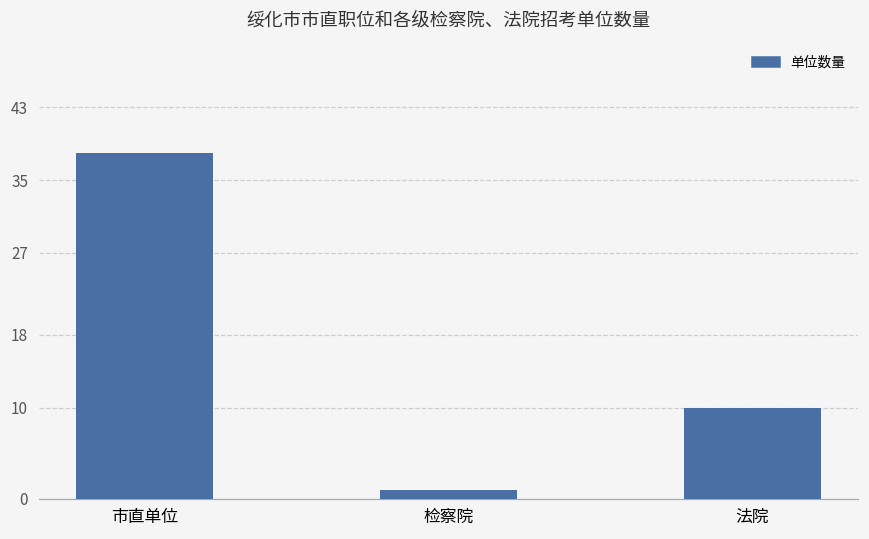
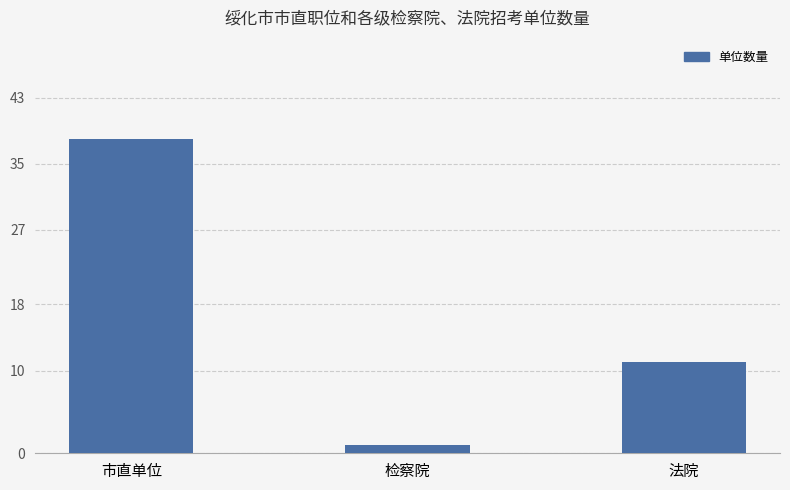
法院: 10 -> 11
